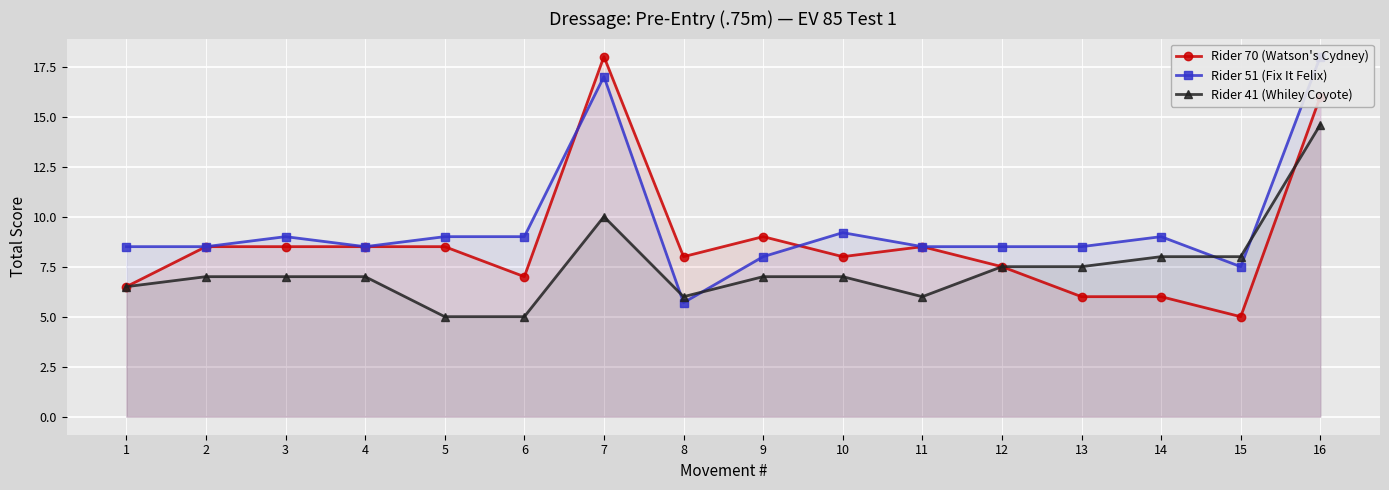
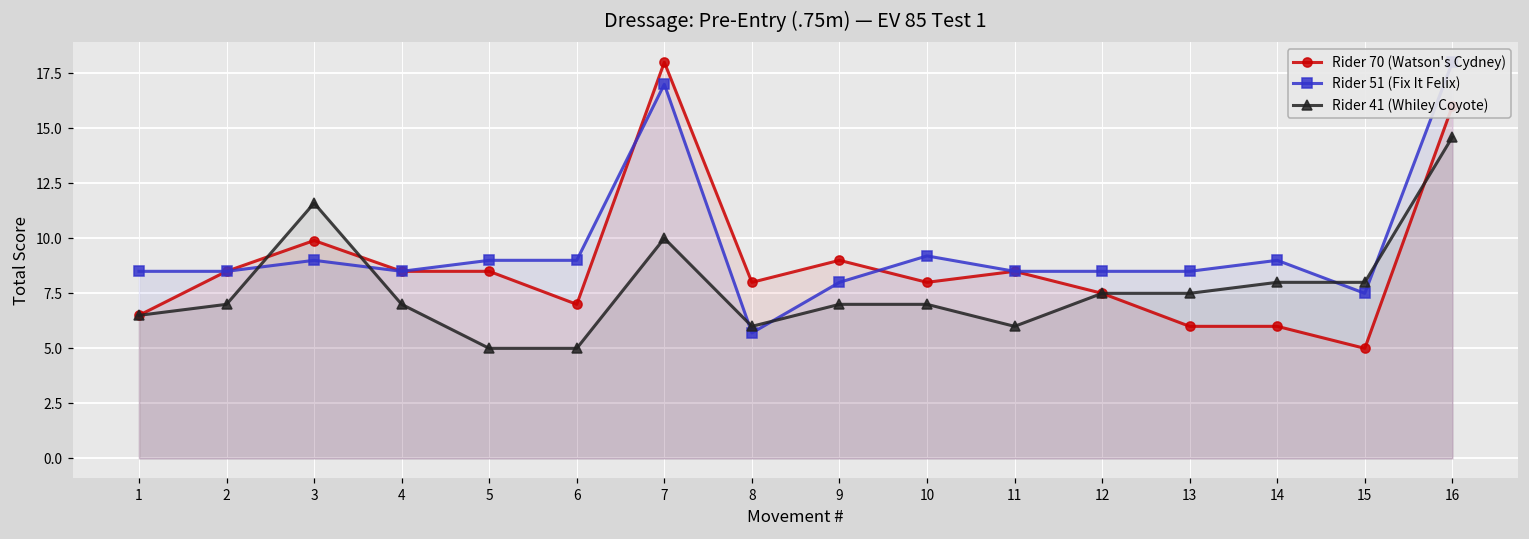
Rider 70 (Watson's Cydney), 3: 8.5 -> 9.9
Rider 41 (Whiley Coyote), 3: 7.0 -> 11.6
